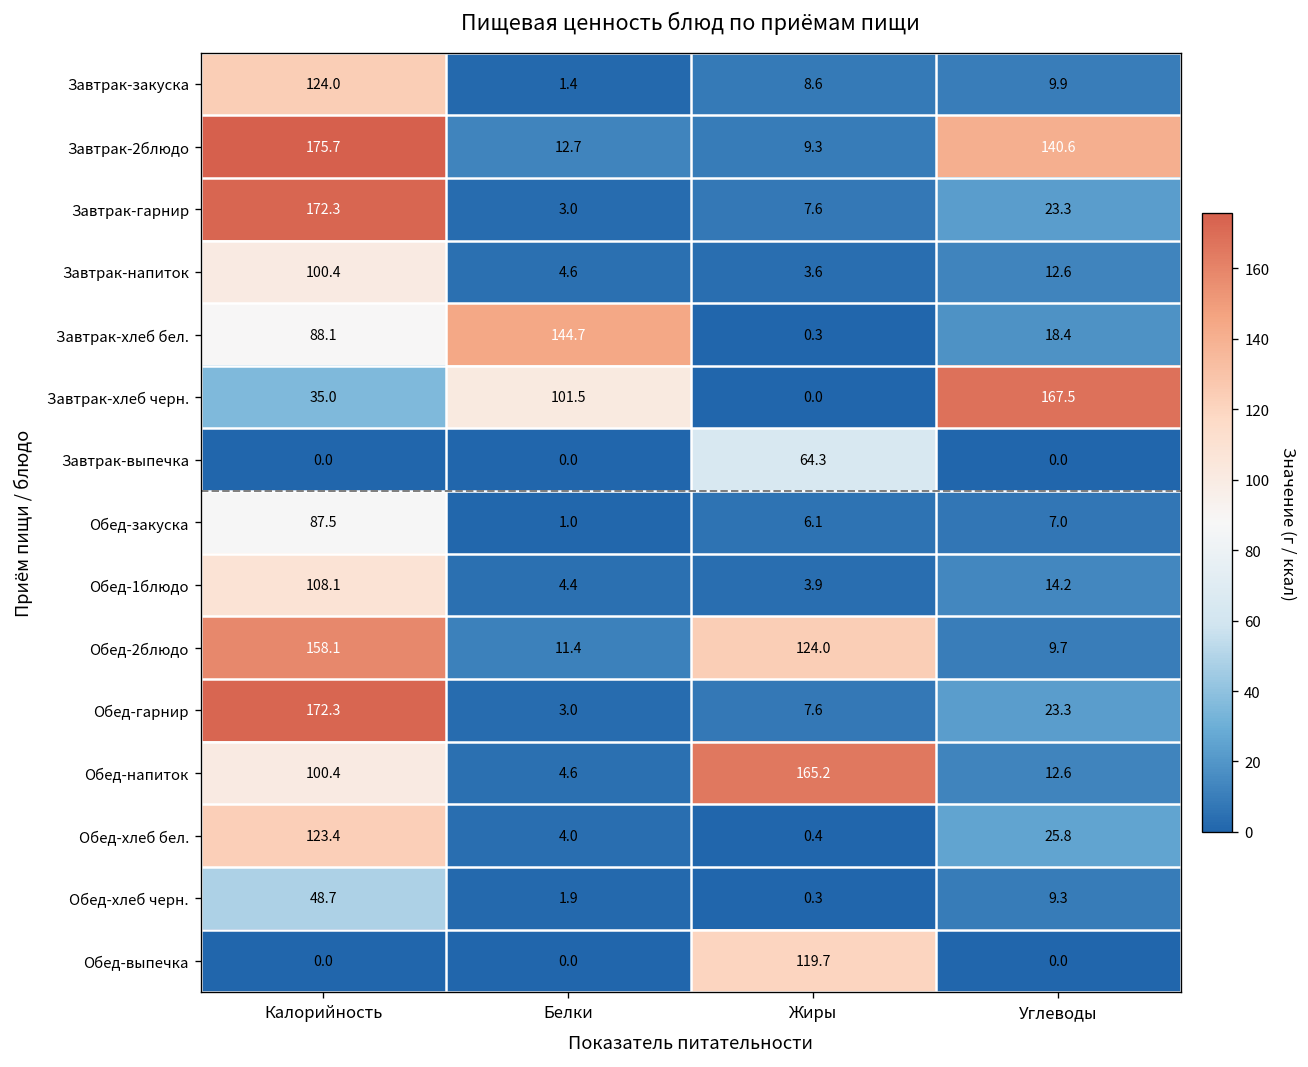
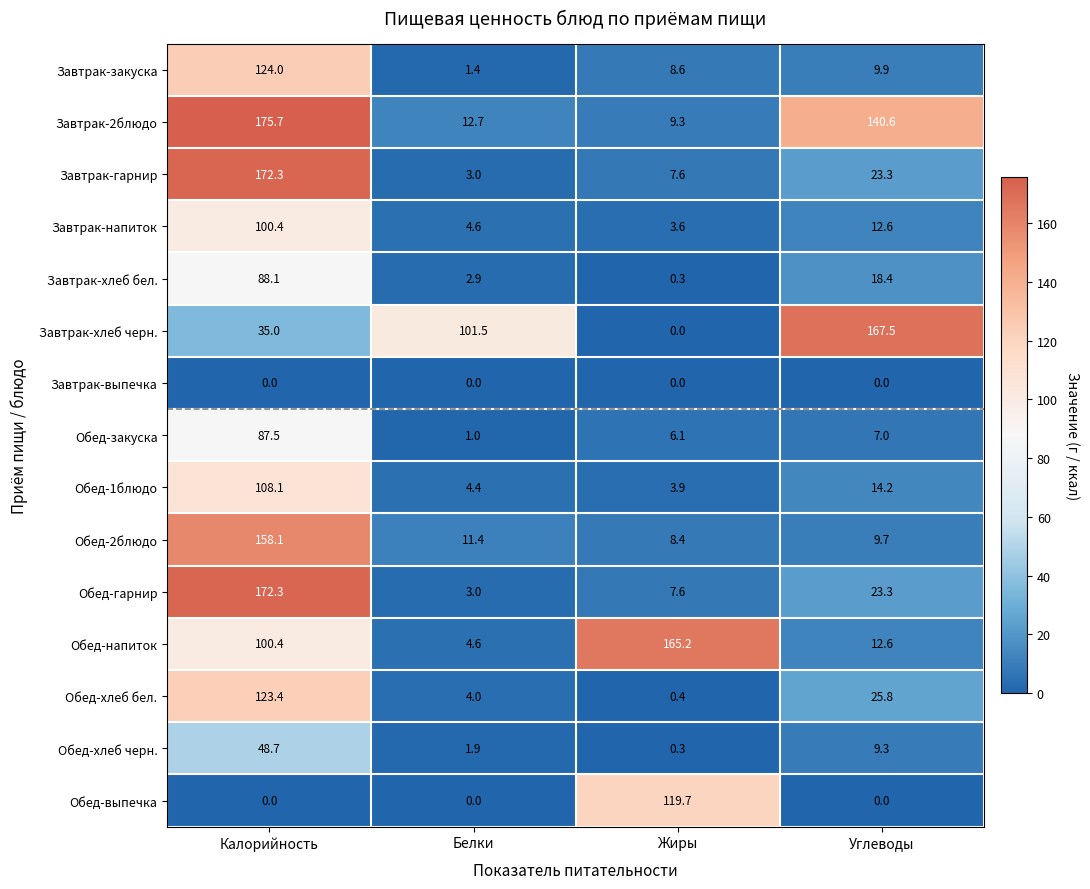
Завтрак-хлеб бел., Белки: 144.7 -> 2.9
Завтрак-выпечка, Жиры: 64.3 -> 0.0
Обед-2блюдо, Жиры: 124.0 -> 8.4
